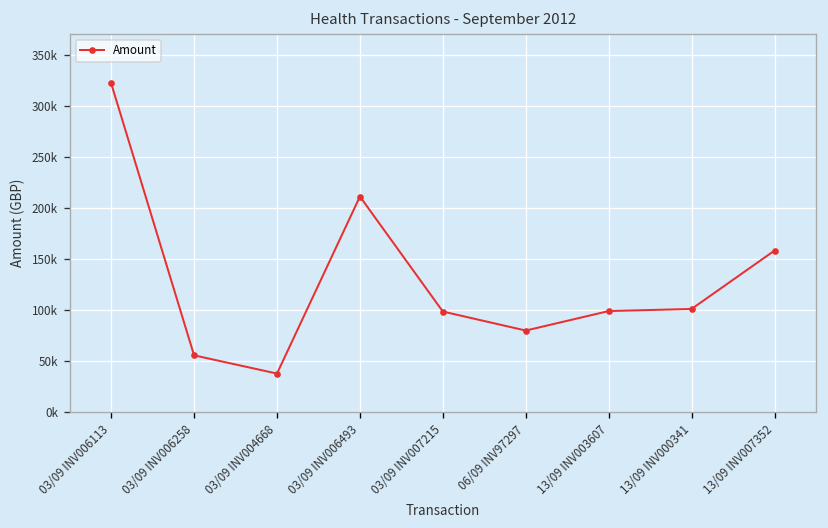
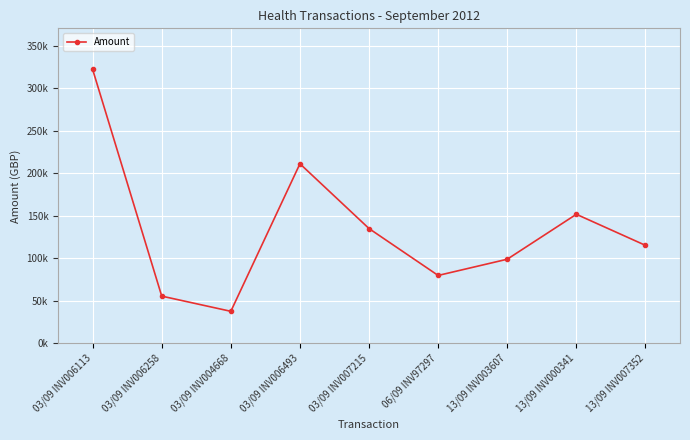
03/09 INV007215: 100000 -> 130000
13/09 INV000341: 100000 -> 150000
13/09 INV007352: 160000 -> 120000
